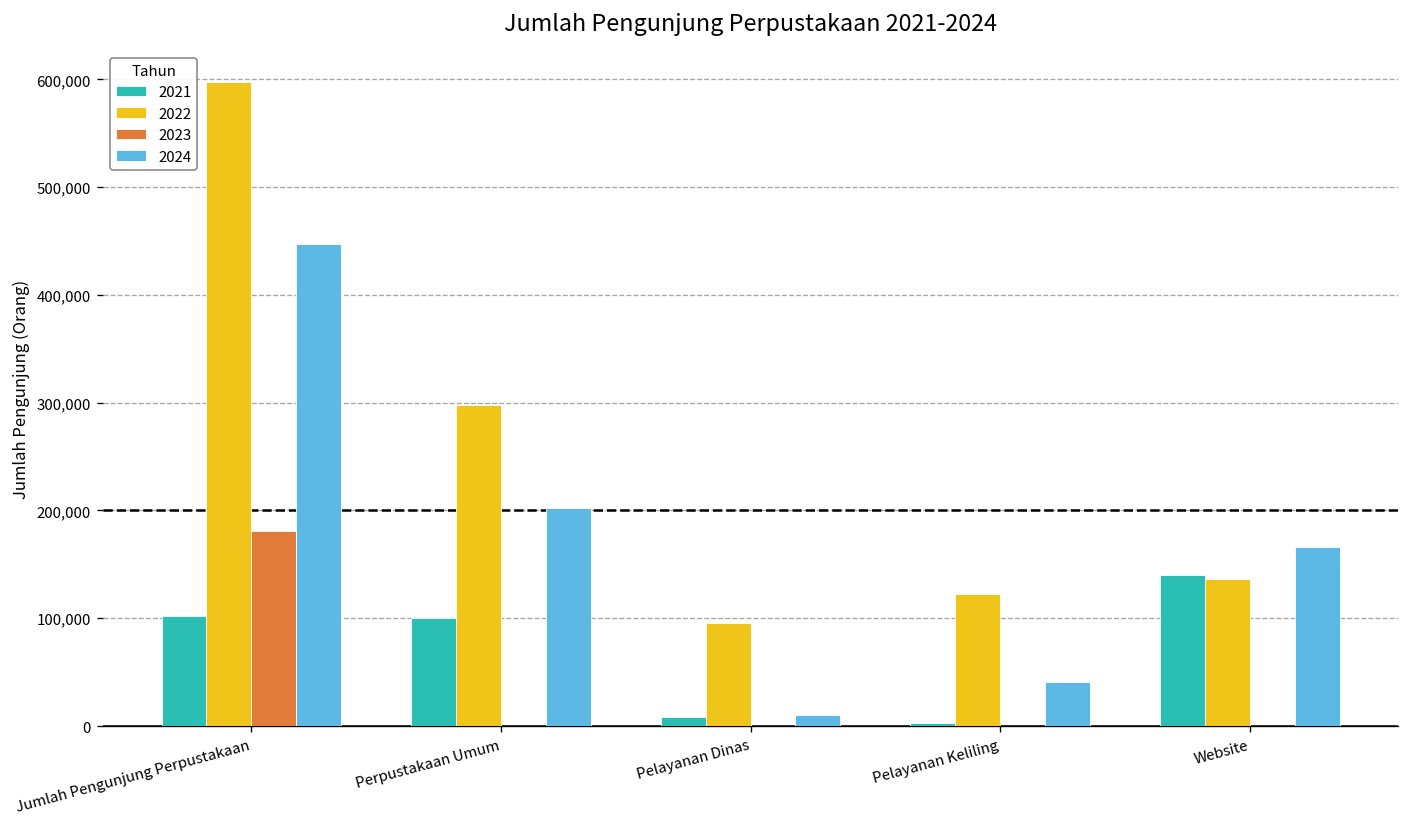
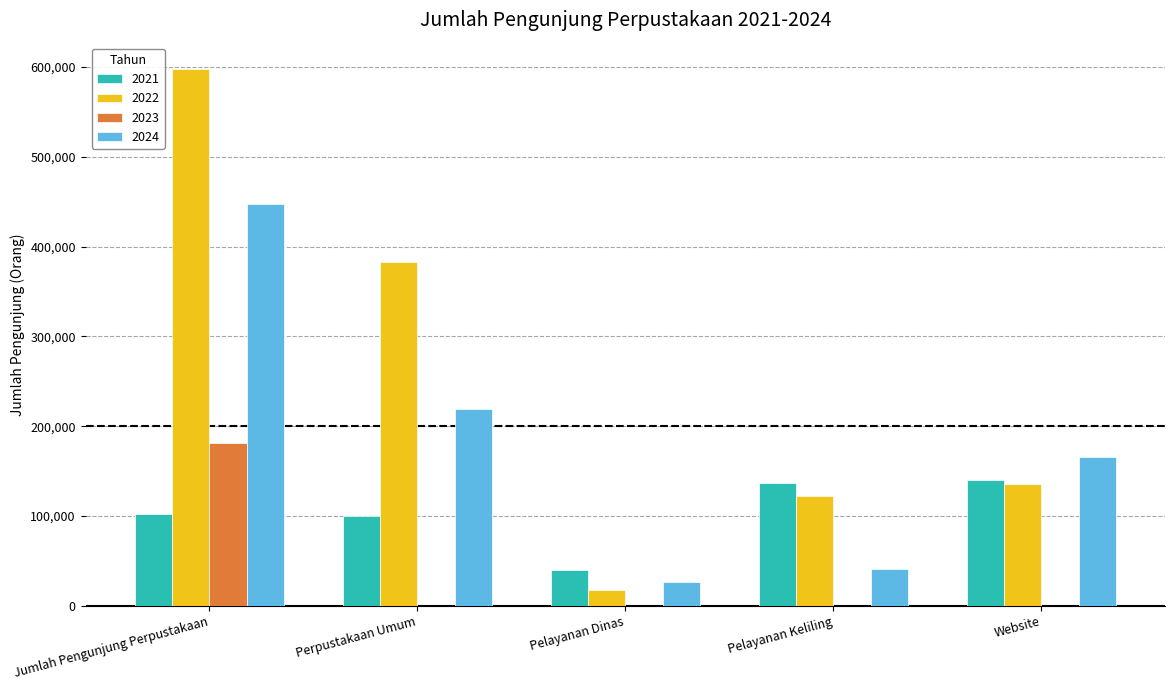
2022, Perpustakaan Umum: 300,000 -> 380,000
2024, Perpustakaan Umum: 200,000 -> 220,000
2021, Pelayanan Dinas: 10,000 -> 40,000
2022, Pelayanan Dinas: 100,000 -> 20,000
2024, Pelayanan Dinas: 10,000 -> 30,000
2021, Pelayanan Keliling: 0 -> 140,000
